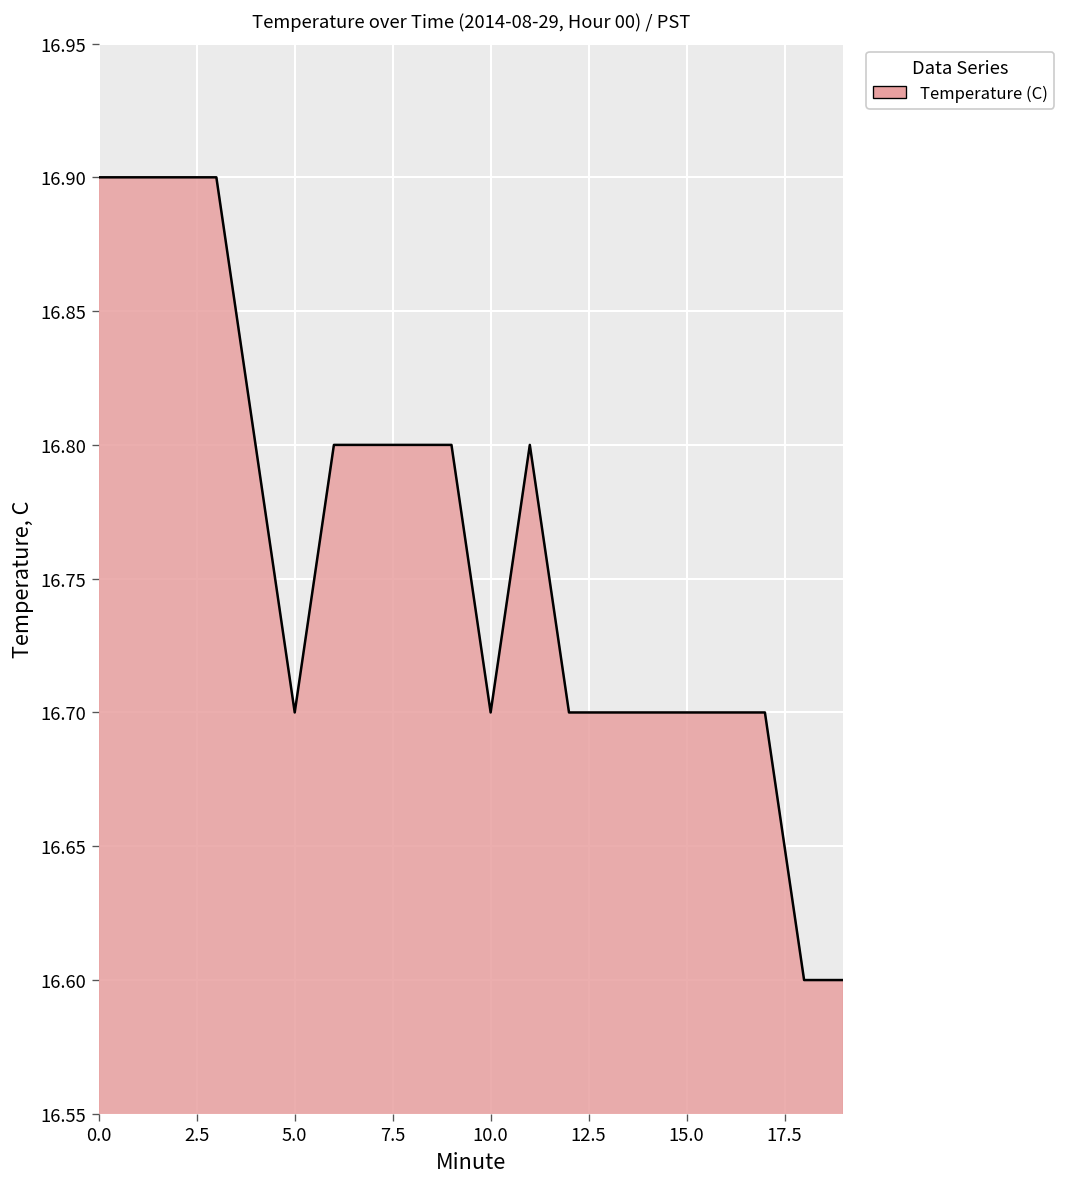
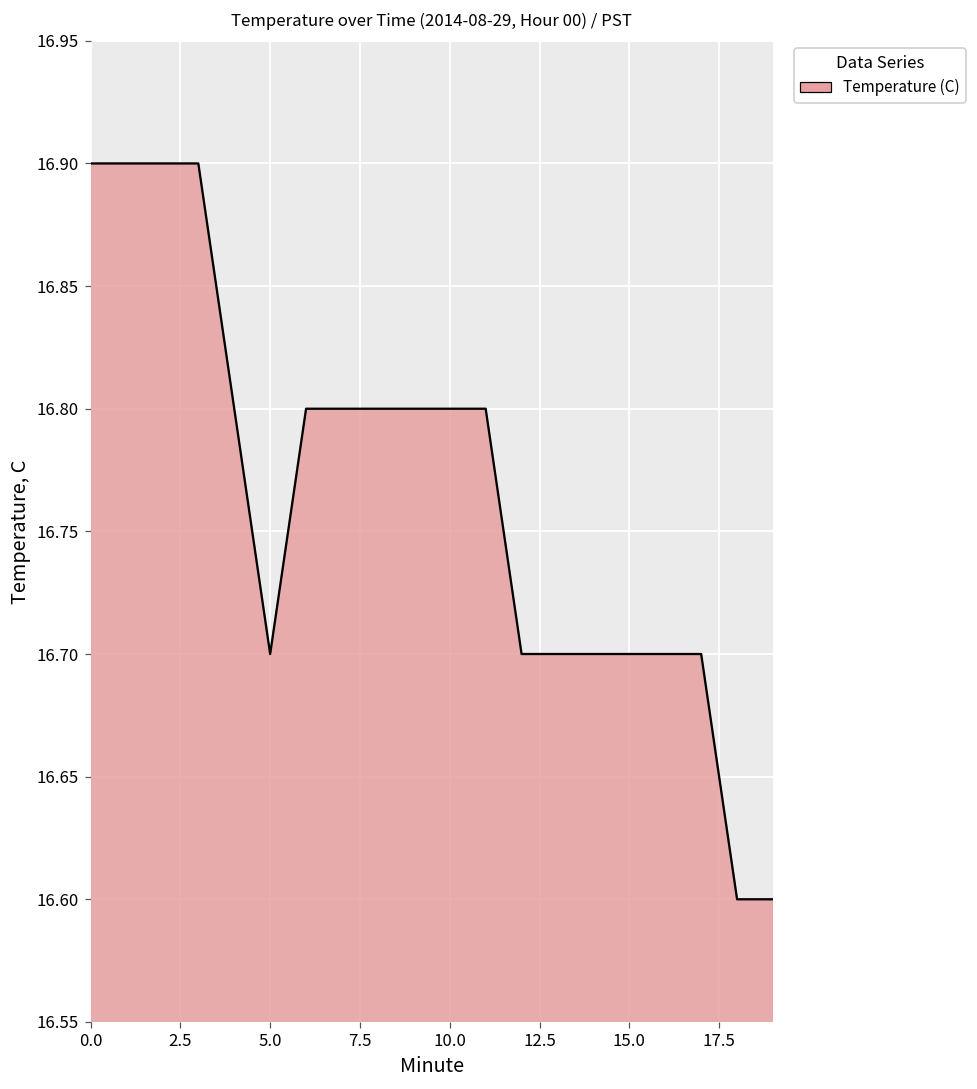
10.0: 16.7 -> 16.8
